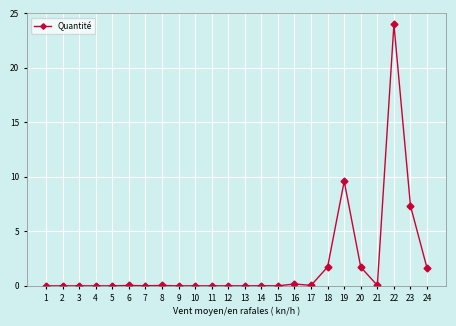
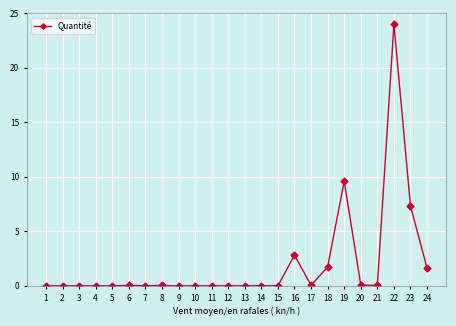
16: 0.2 -> 2.8
20: 1.7 -> 0.1
